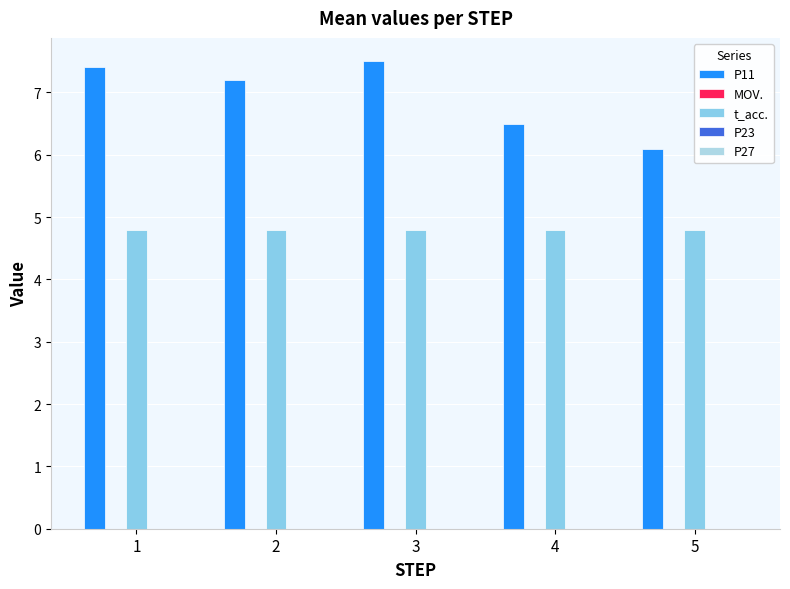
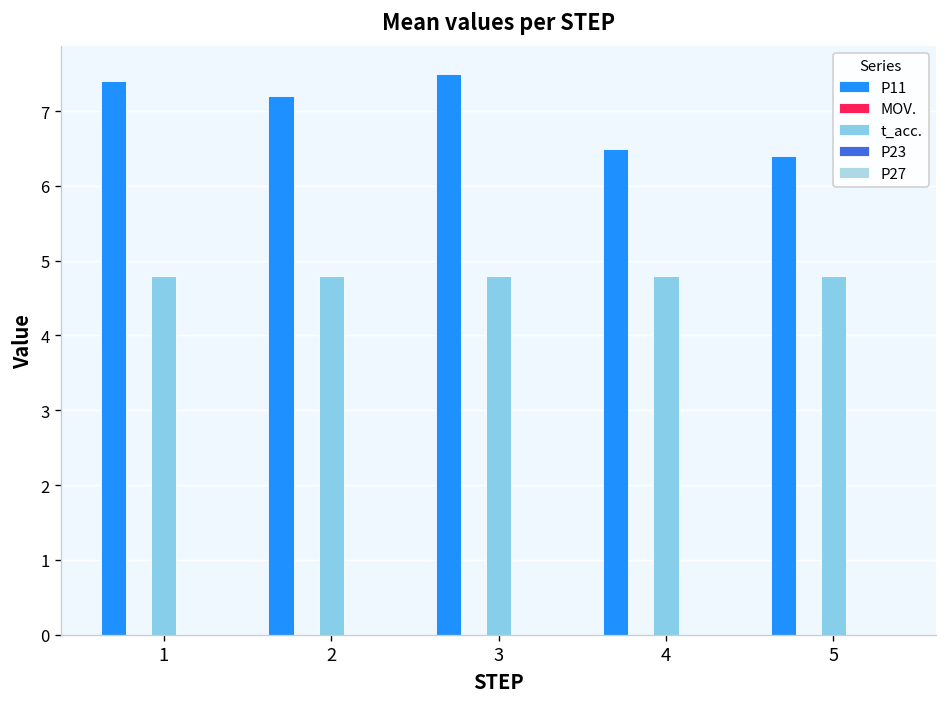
P11, 5: 6.1 -> 6.4
